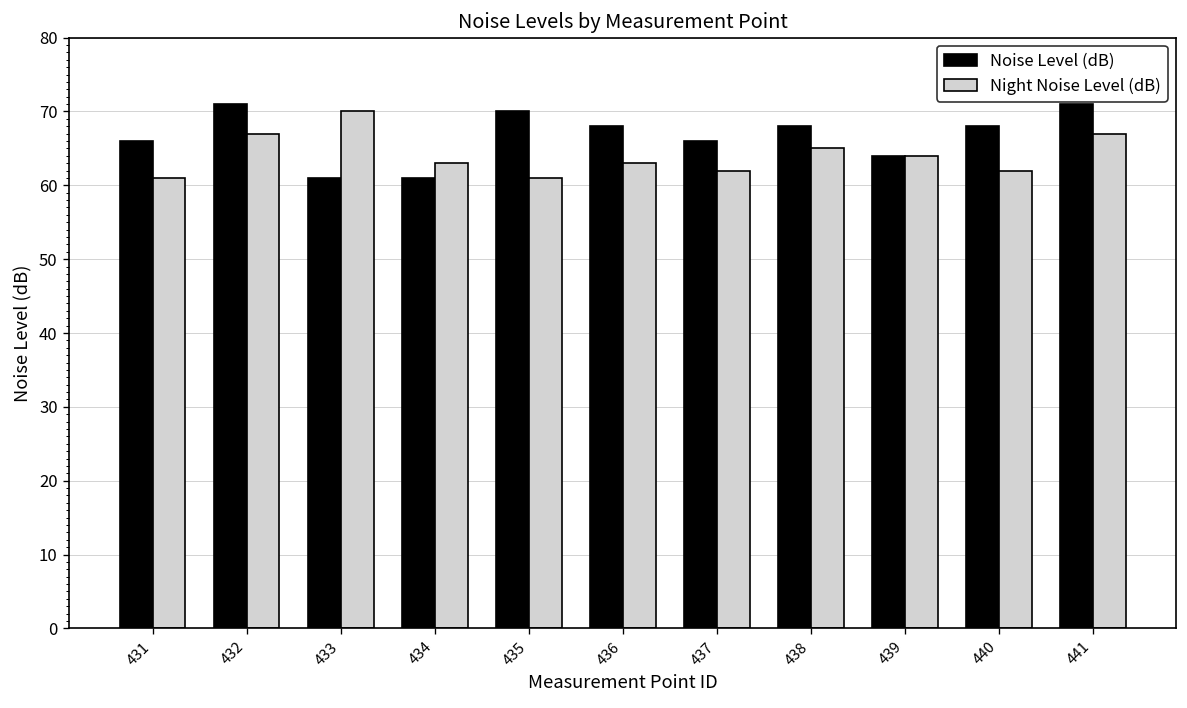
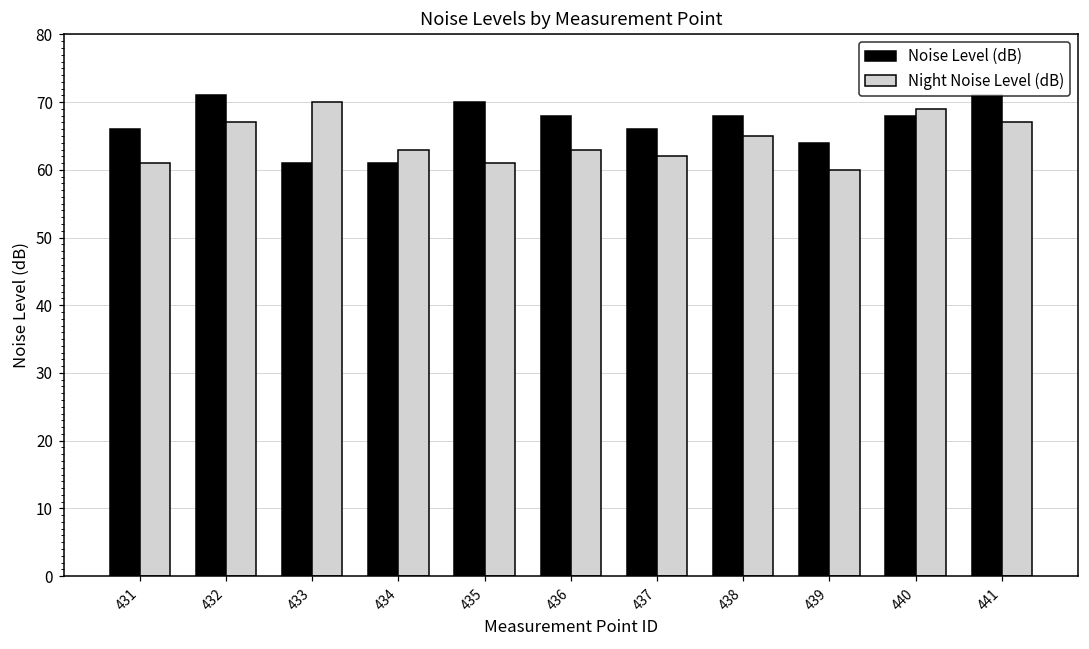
Night Noise Level (dB), 439: 64 -> 60
Night Noise Level (dB), 440: 62 -> 69
